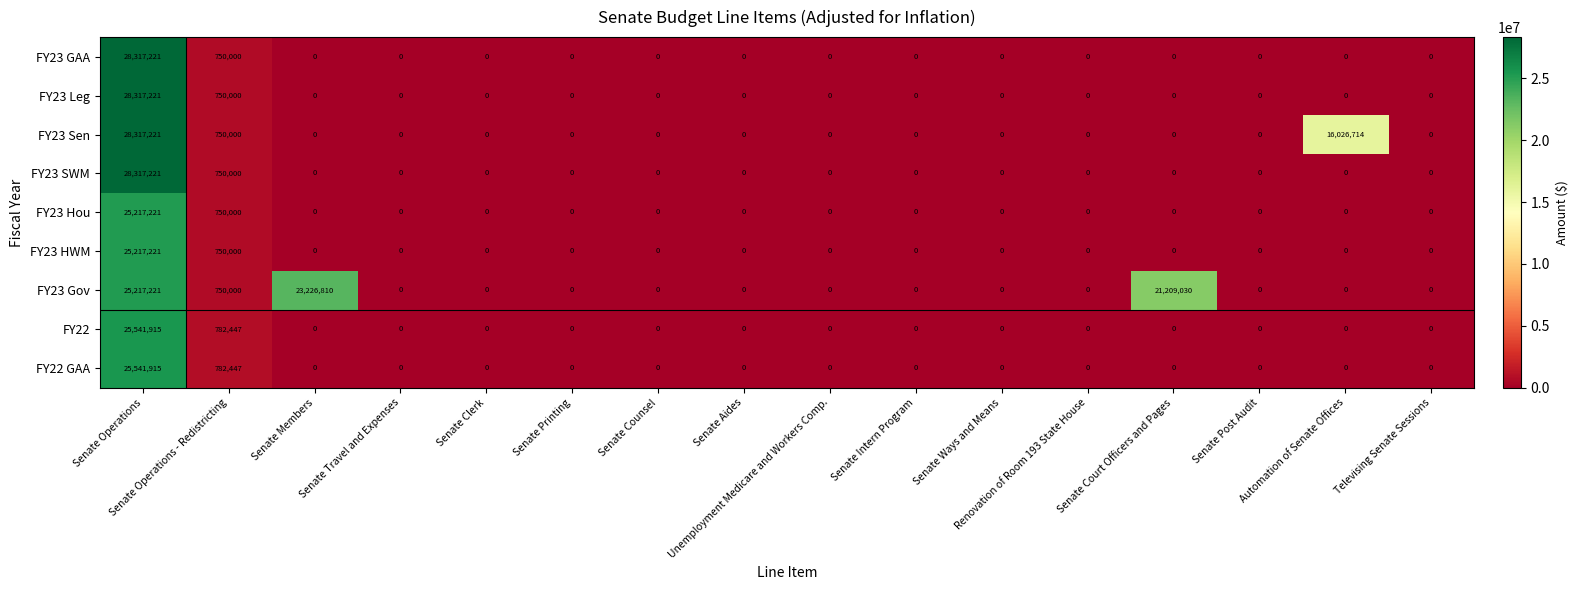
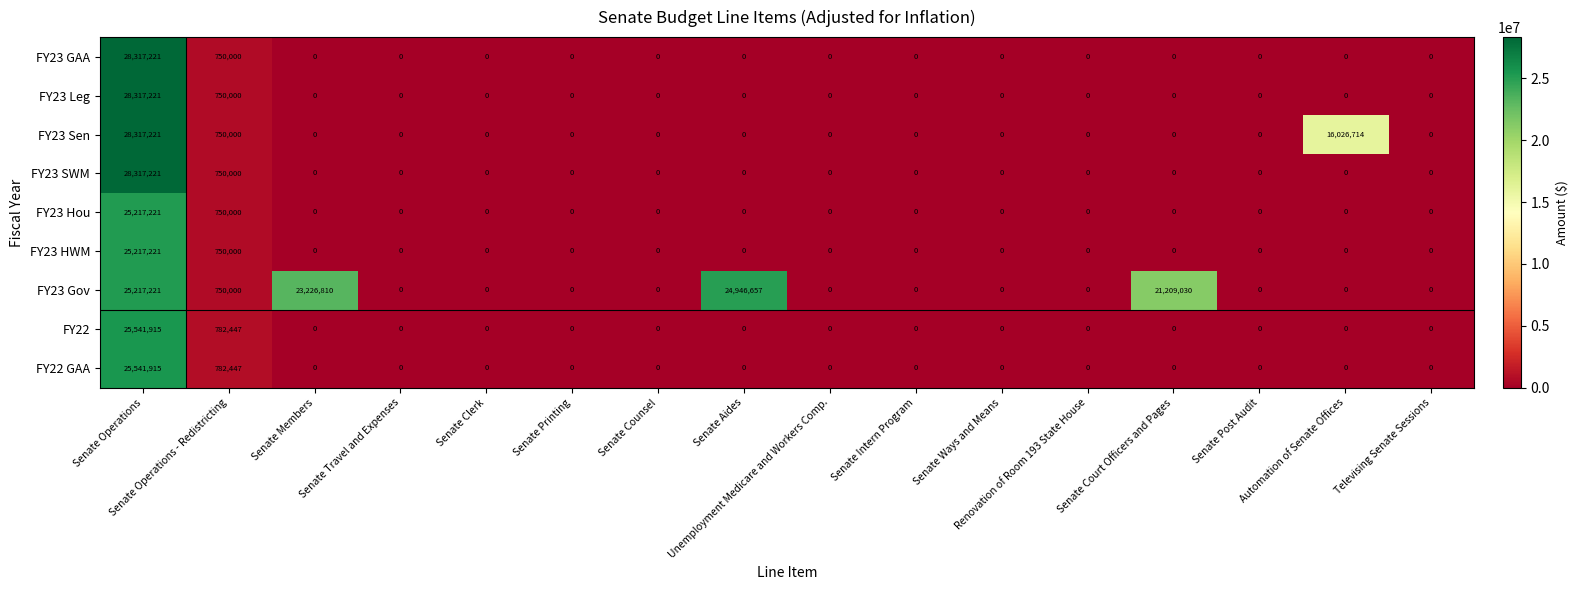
FY23 Gov, Senate Aides: 0 -> 24,946,657
